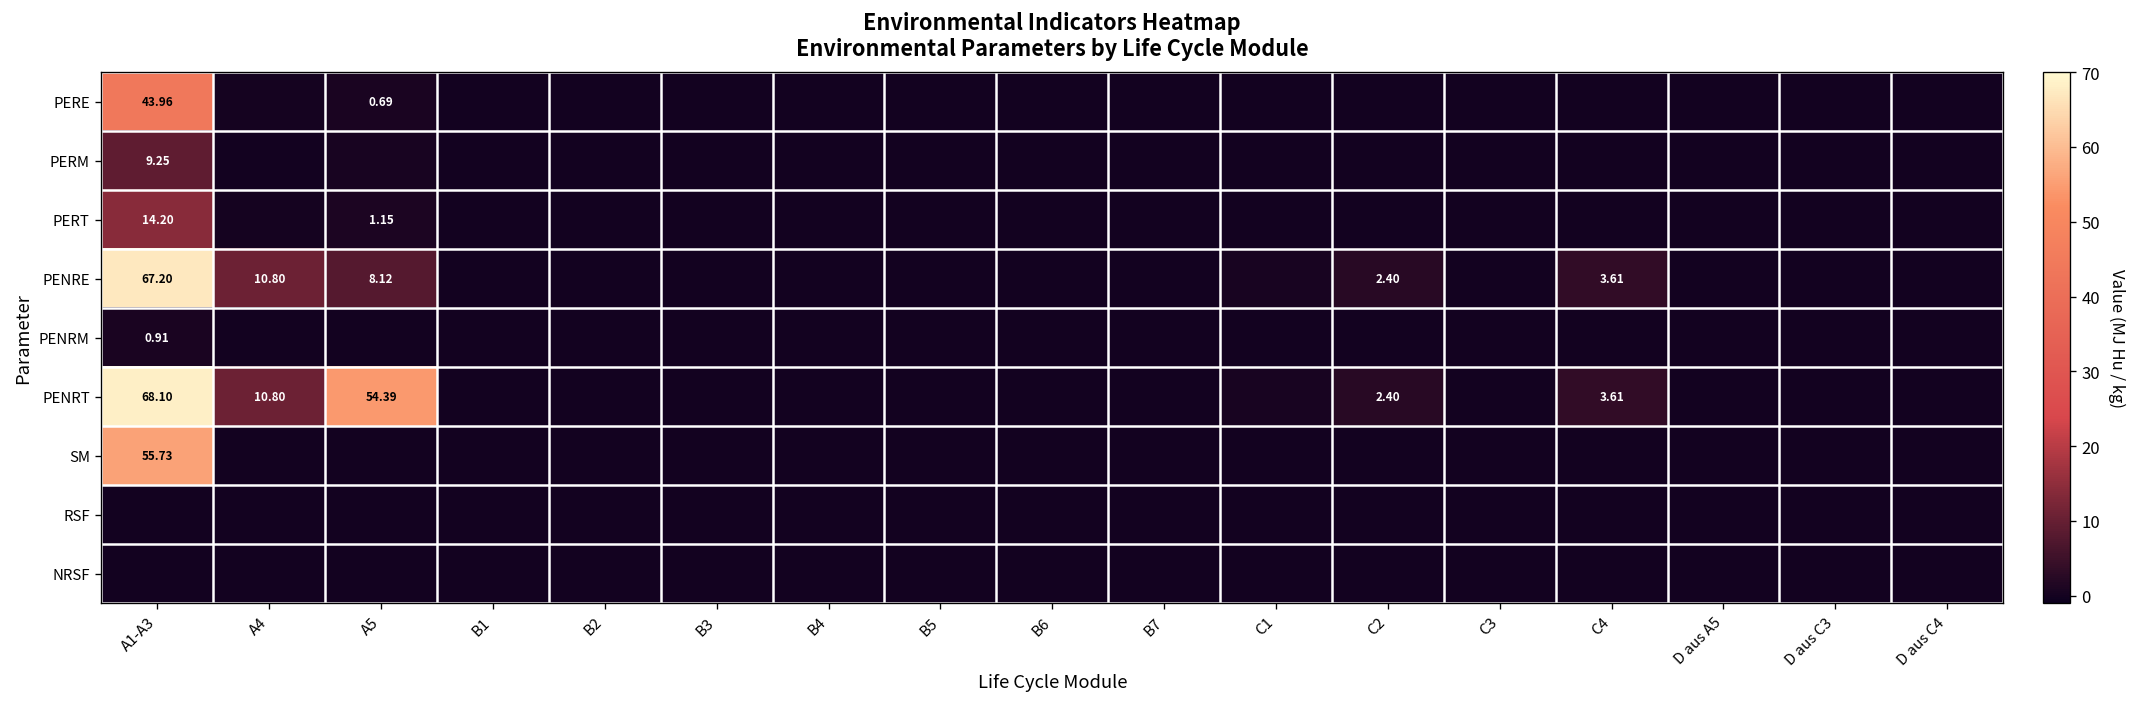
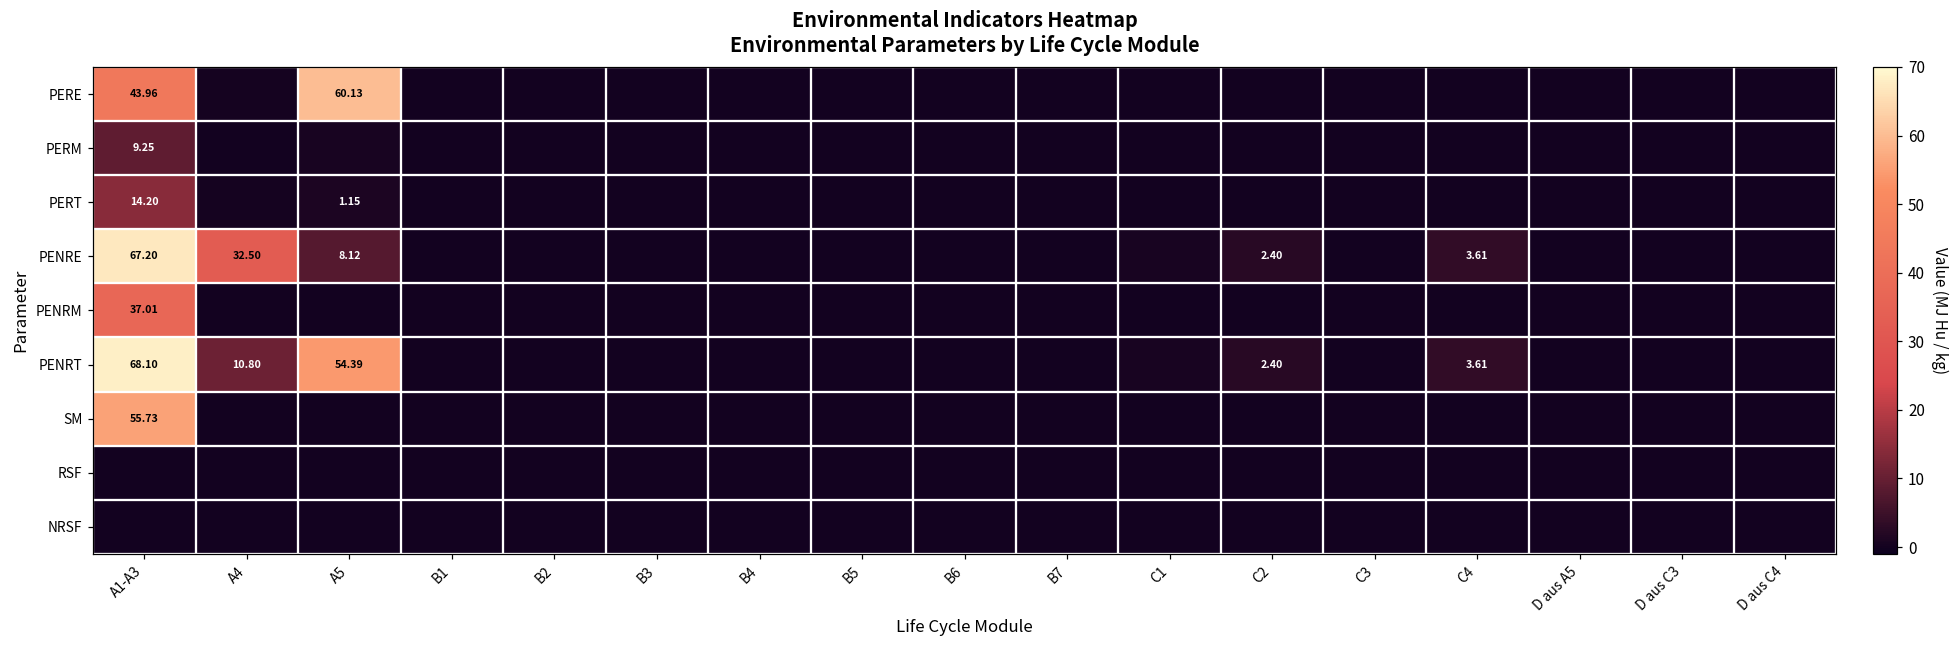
PERE, A5: 0.69 -> 60.13
PENRE, A4: 10.80 -> 32.50
PENRM, A1-A3: 0.91 -> 37.01
